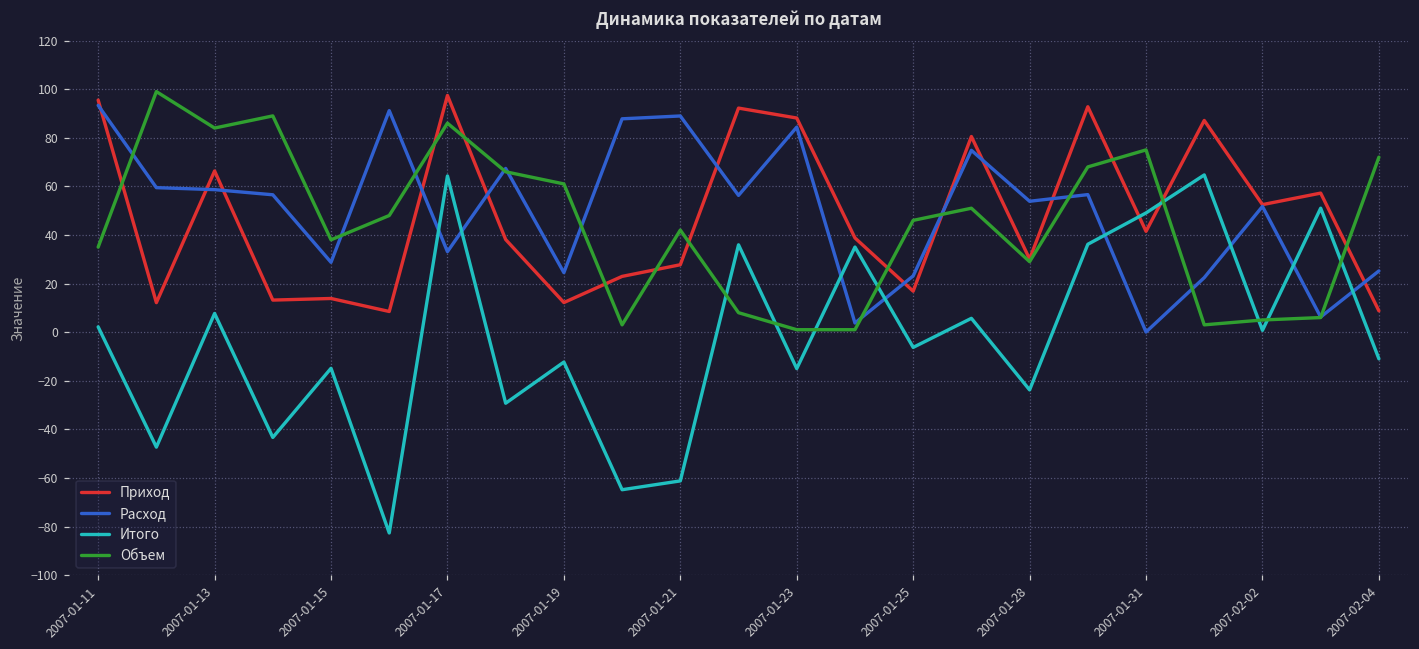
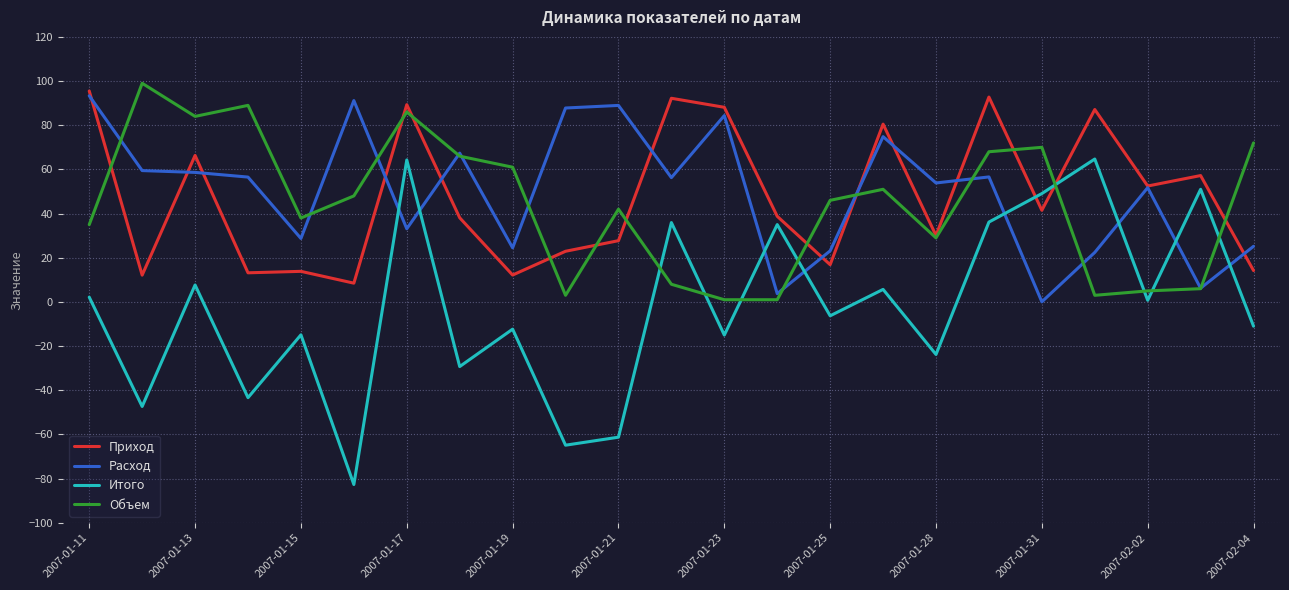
Приход, 2007-01-17: 97 -> 89
Объем, 2007-01-31: 75 -> 70
Приход, 2007-02-04: 9 -> 14
